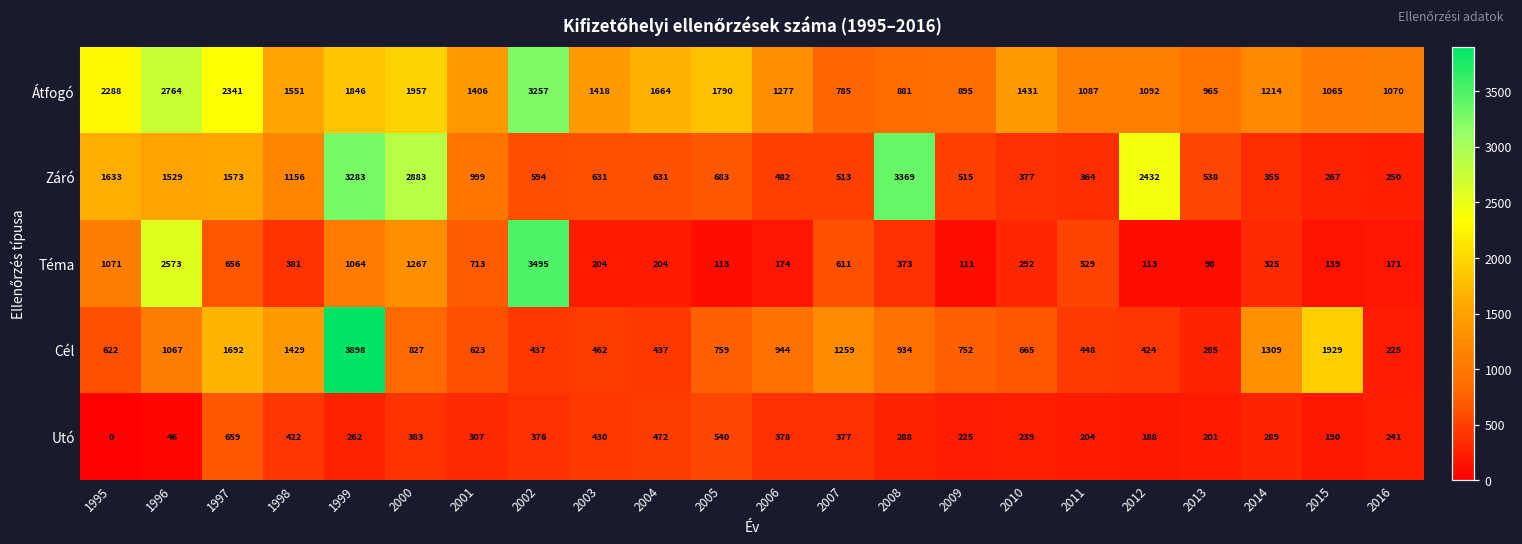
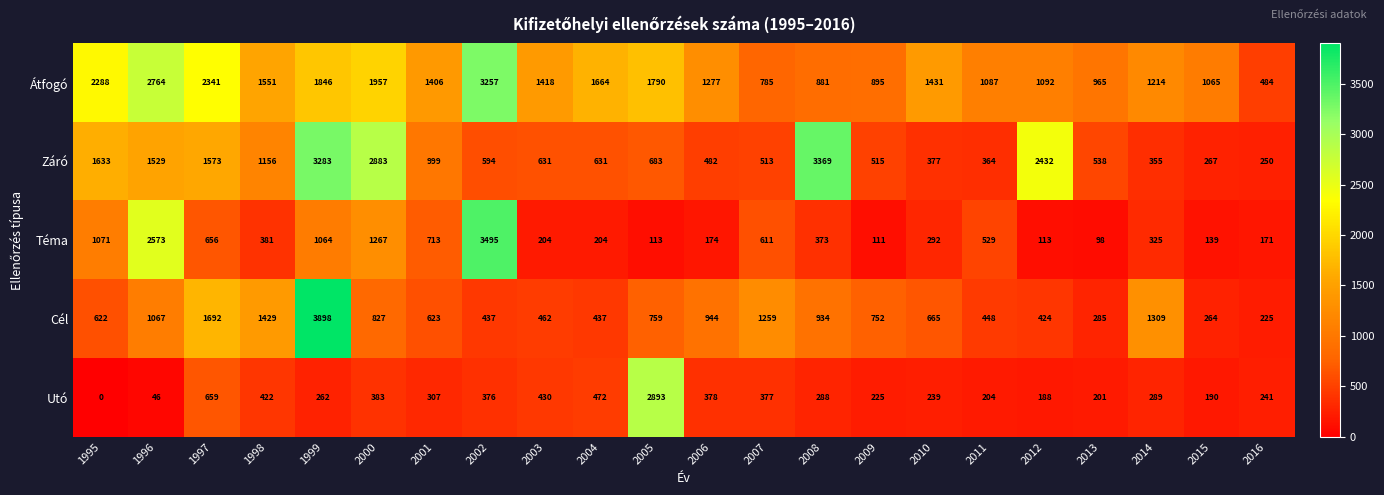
Átfogó, 2016: 1070 -> 484
Cél, 2015: 1929 -> 264
Utó, 2005: 540 -> 2893
